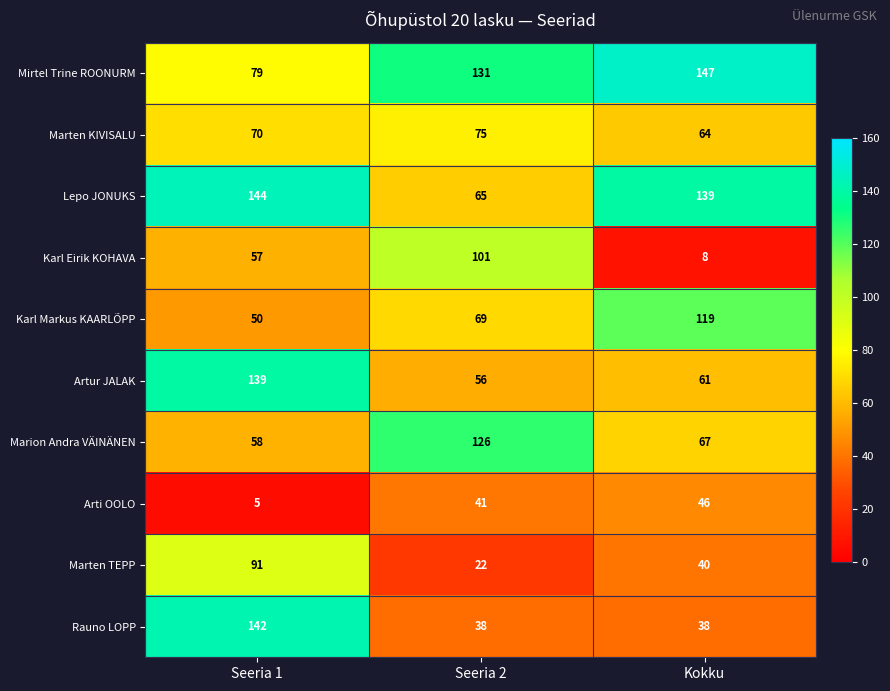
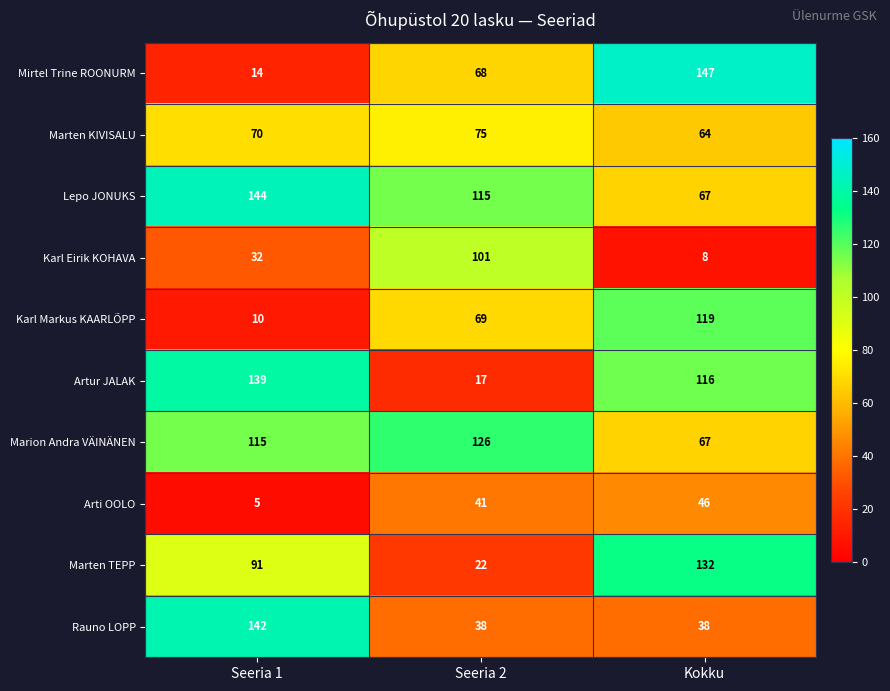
Mirtel Trine ROONURM, Seeria 1: 79 -> 14
Mirtel Trine ROONURM, Seeria 2: 131 -> 68
Lepo JONUKS, Seeria 2: 65 -> 115
Lepo JONUKS, Kokku: 139 -> 67
Karl Eirik KOHAVA, Seeria 1: 57 -> 32
Karl Markus KAARLÕPP, Seeria 1: 50 -> 10
Artur JALAK, Seeria 2: 56 -> 17
Artur JALAK, Kokku: 61 -> 116
Marion Andra VÄINÄNEN, Seeria 1: 58 -> 115
Marten TEPP, Kokku: 40 -> 132
